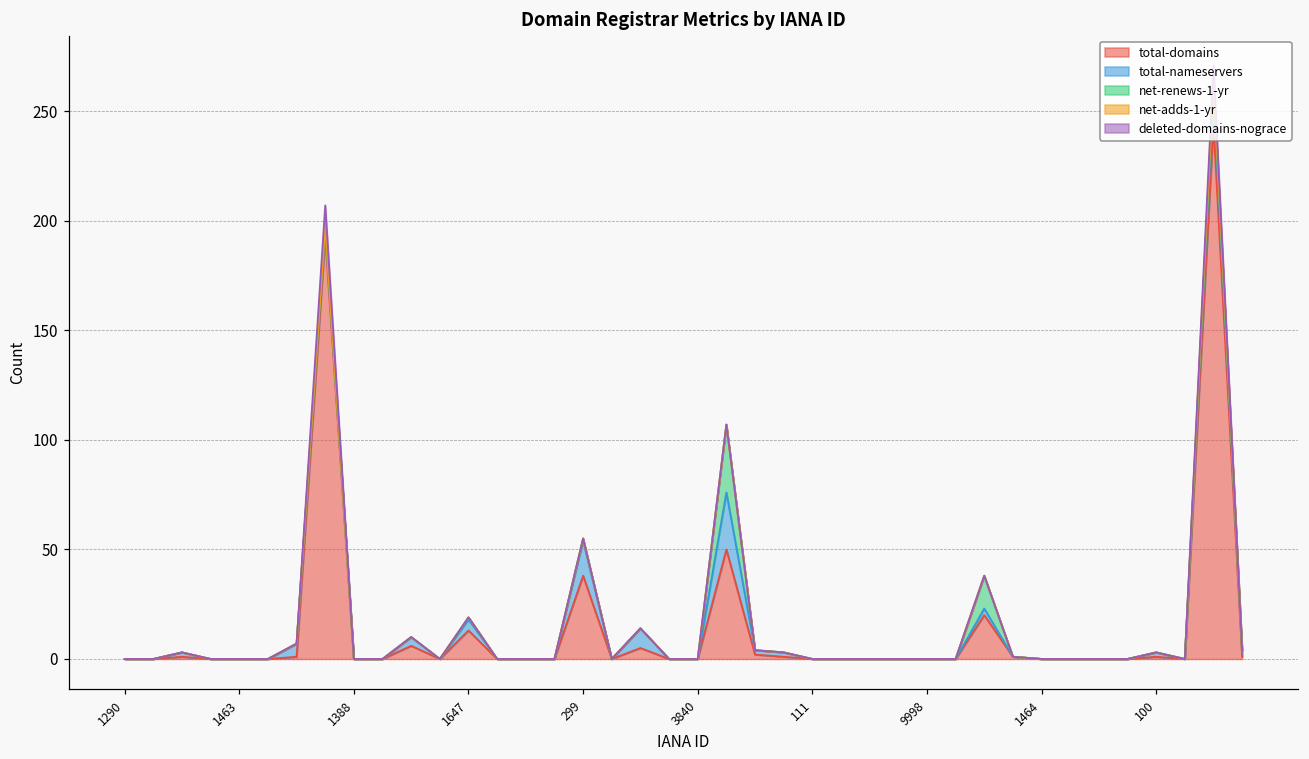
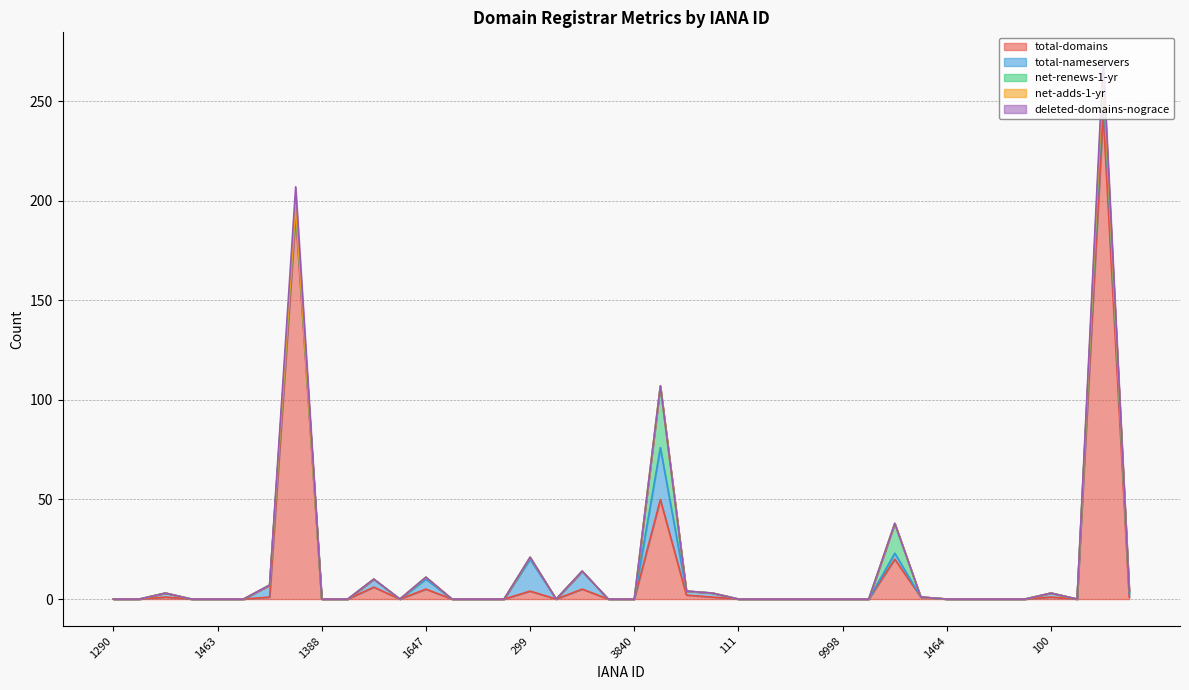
total-domains, 1647: 13 -> 5
total-domains, 299: 38 -> 4
